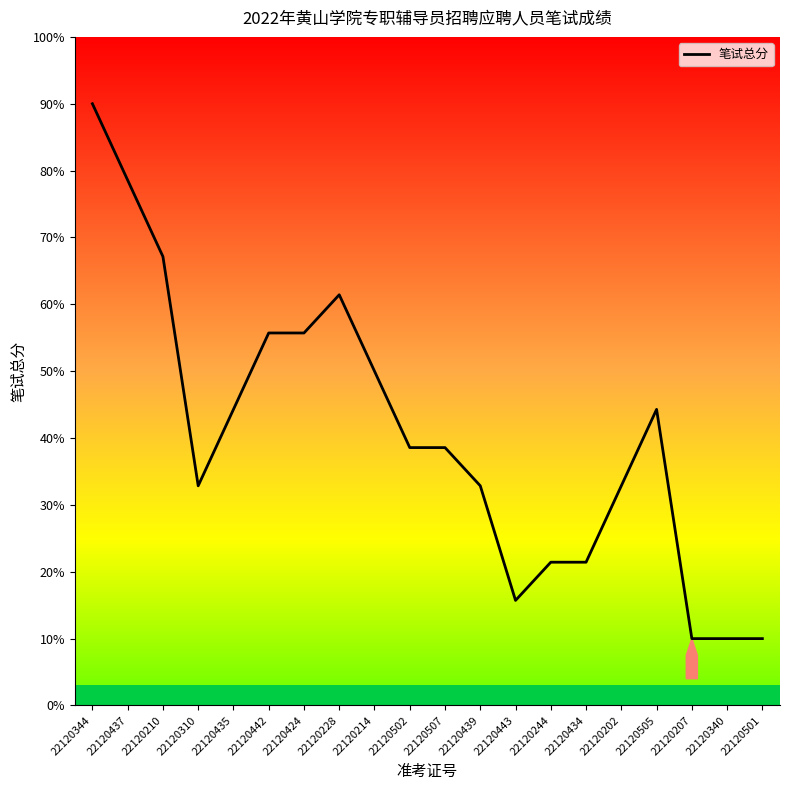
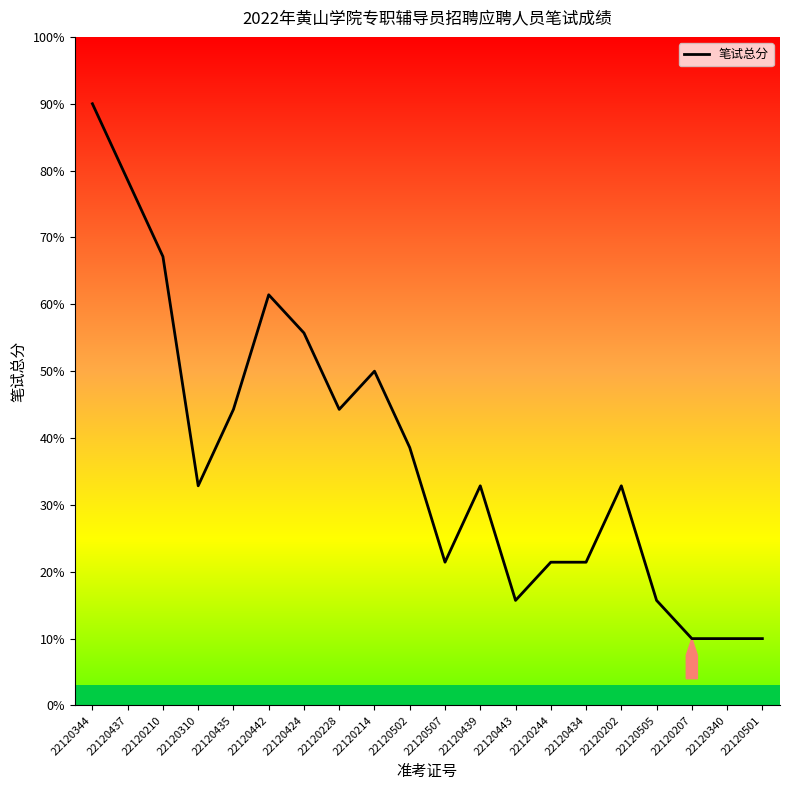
22120442: 56% -> 61%
22120228: 61% -> 44%
22120507: 39% -> 21%
22120505: 44% -> 16%
